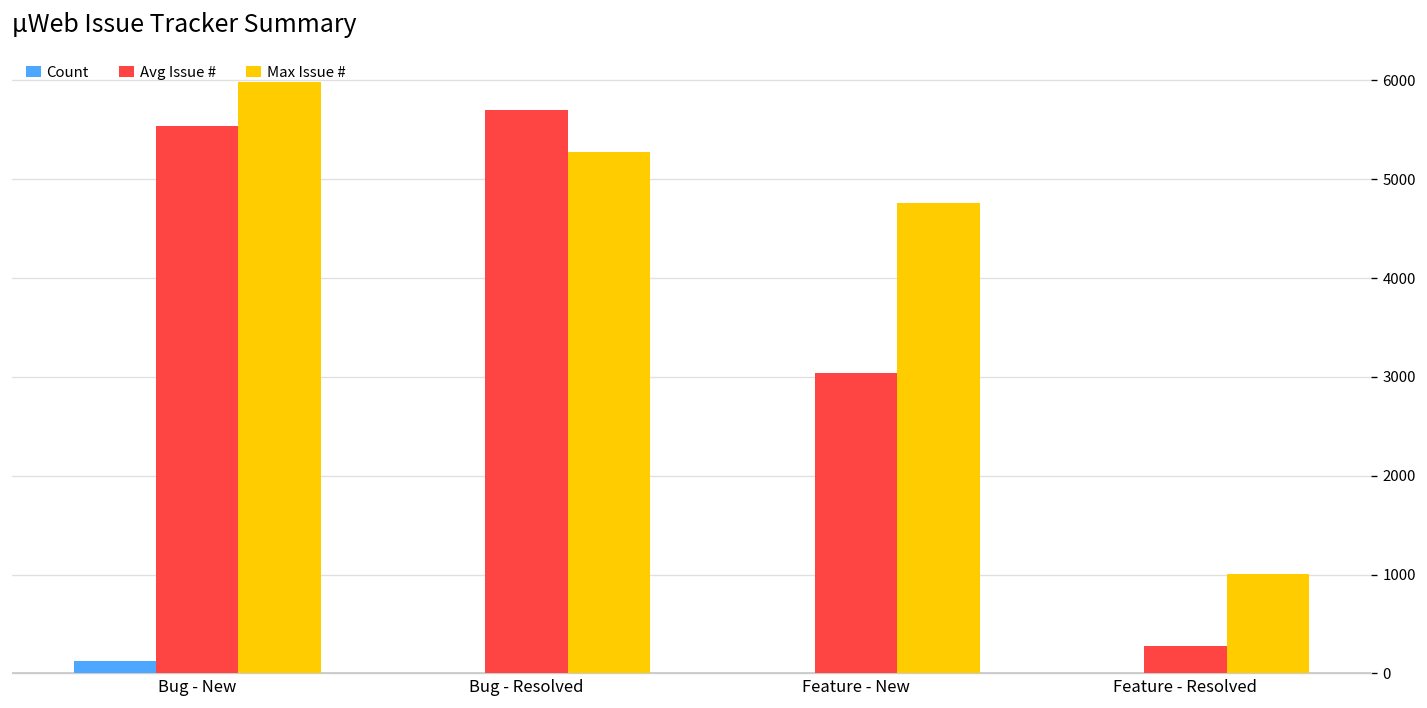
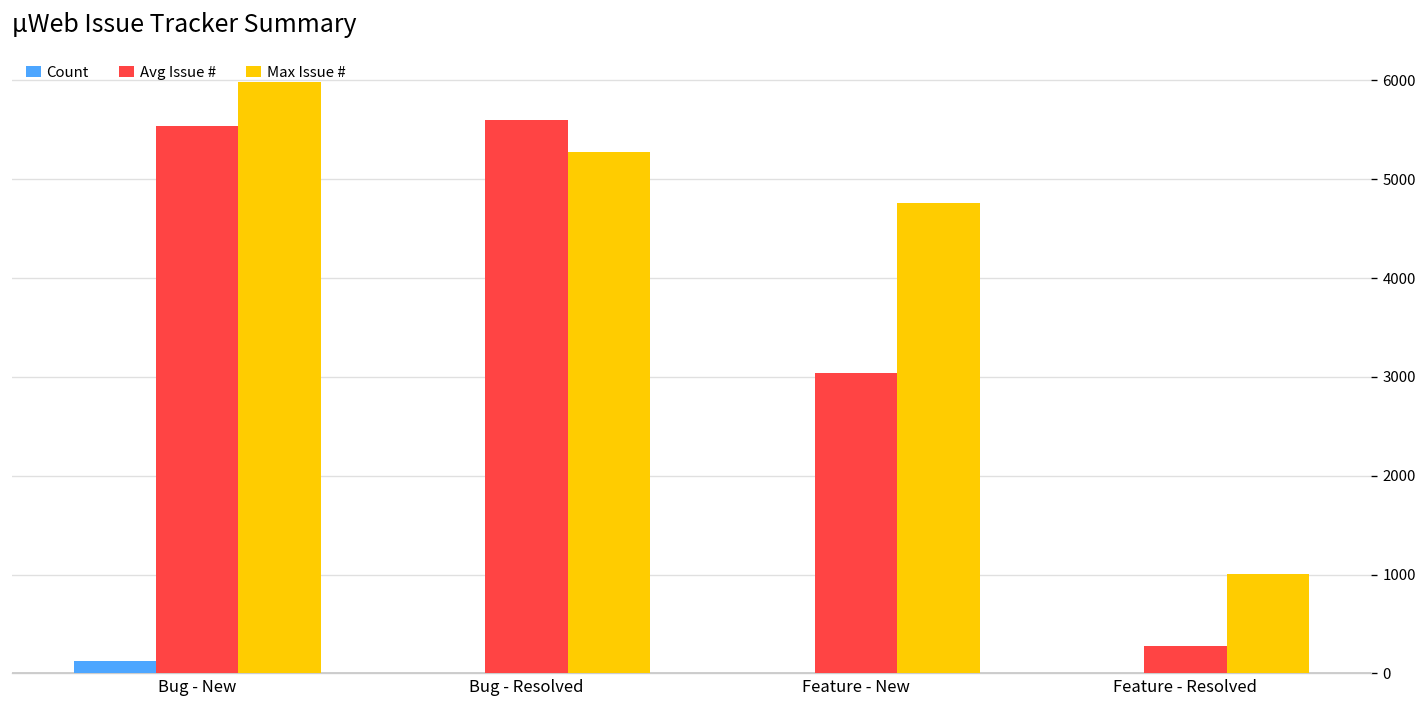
Avg Issue #, Bug - Resolved: 5700 -> 5600
